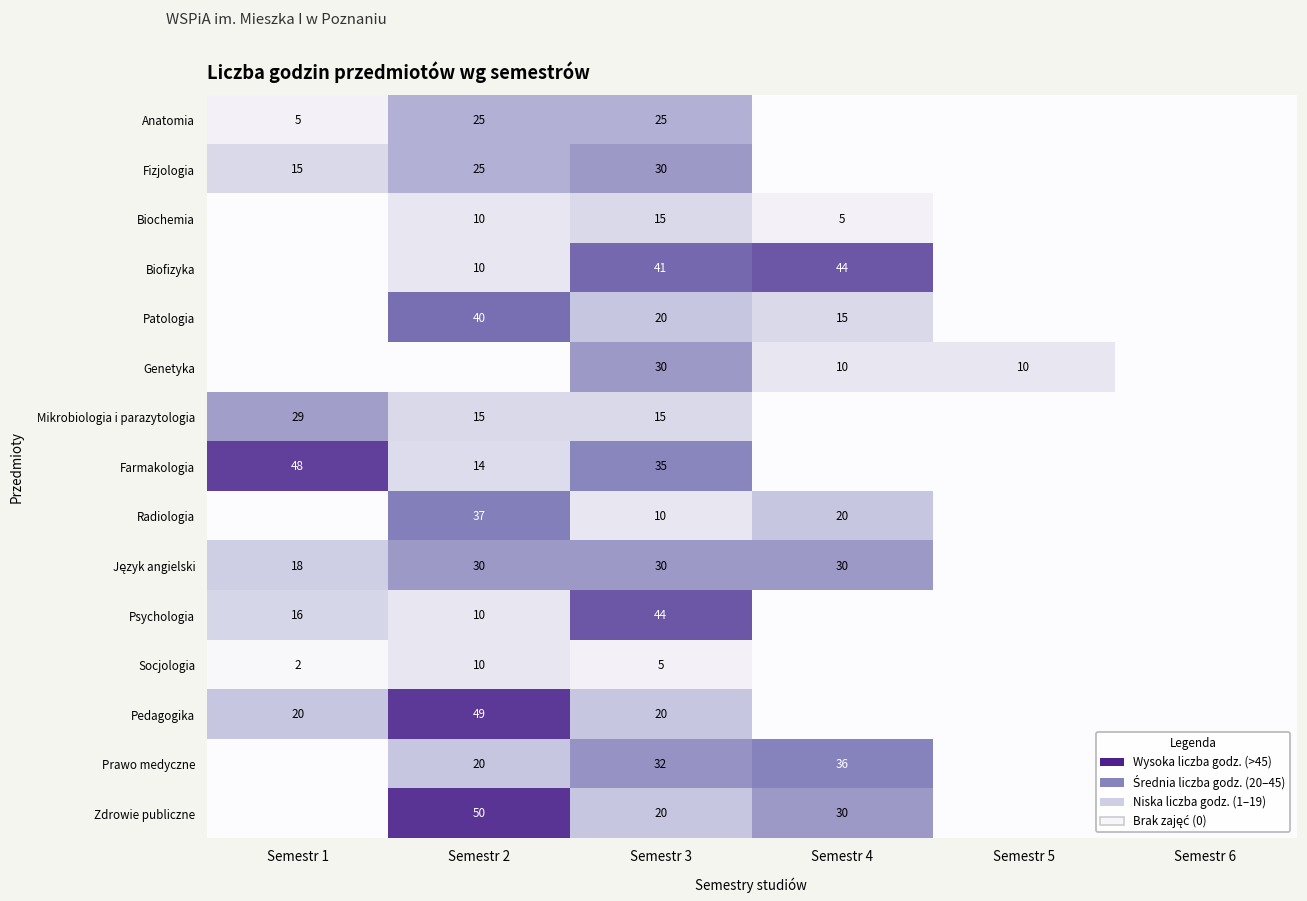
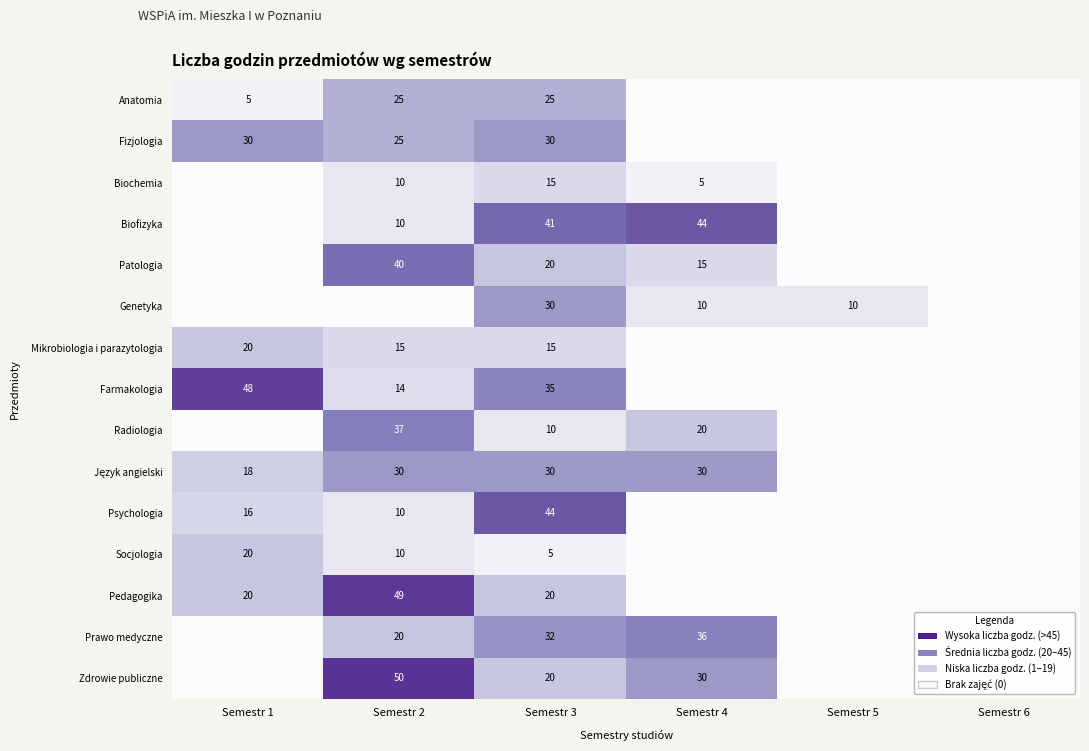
Fizjologia, Semestr 1: 15 -> 30
Mikrobiologia i parazytologia, Semestr 1: 29 -> 20
Socjologia, Semestr 1: 2 -> 20
